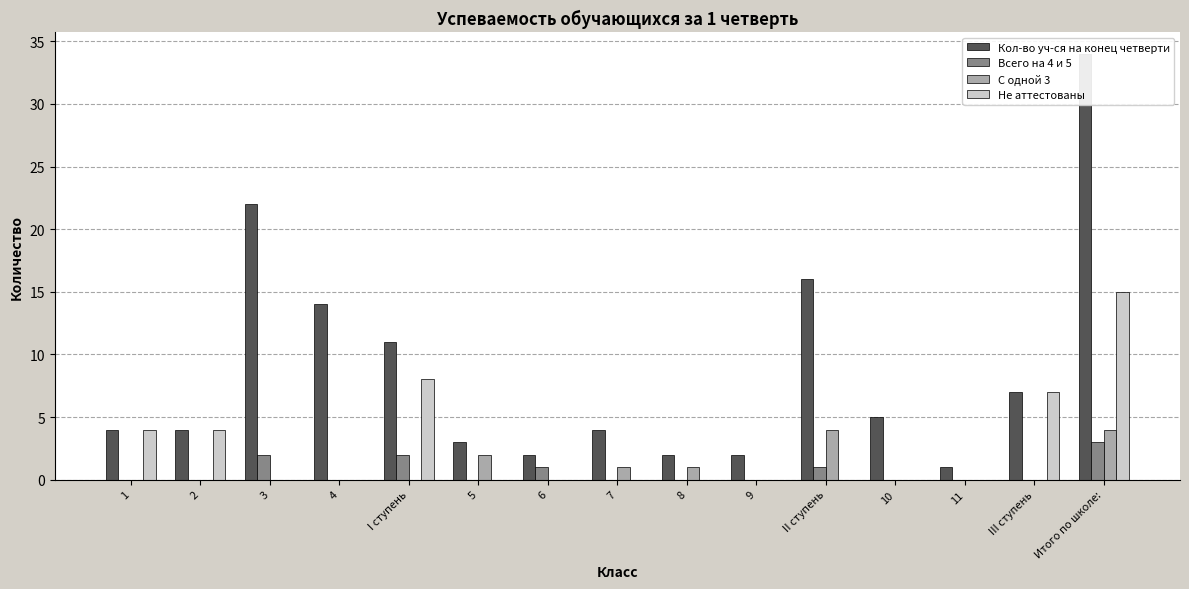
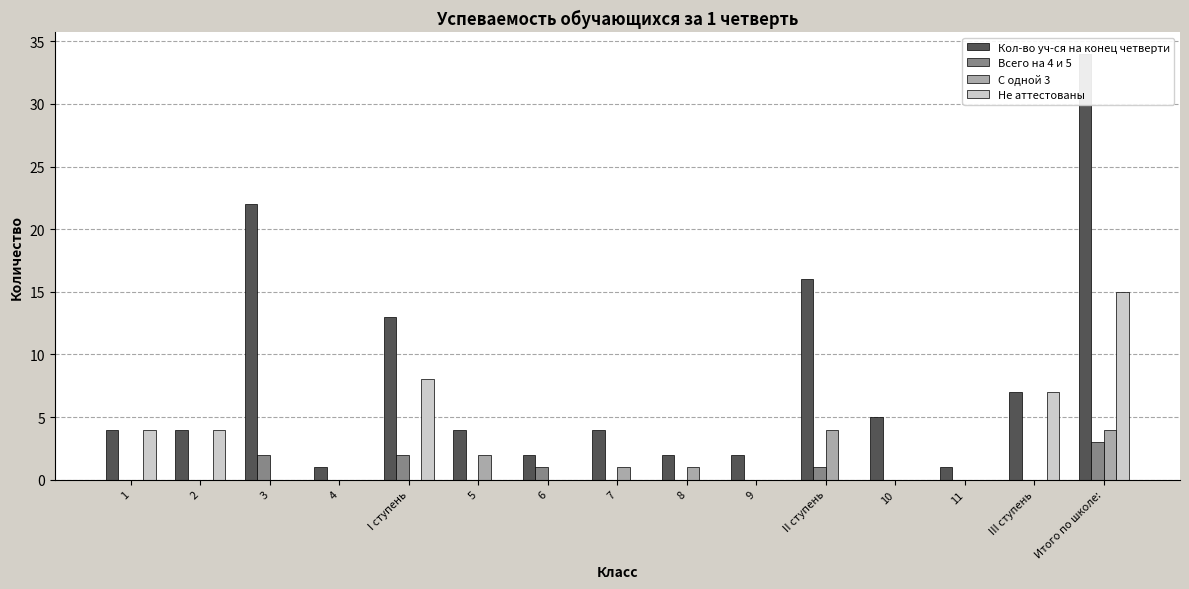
Кол-во уч-ся на конец четверти, 4: 14 -> 1
Кол-во уч-ся на конец четверти, I ступень: 11 -> 13
Кол-во уч-ся на конец четверти, 5: 3 -> 4
